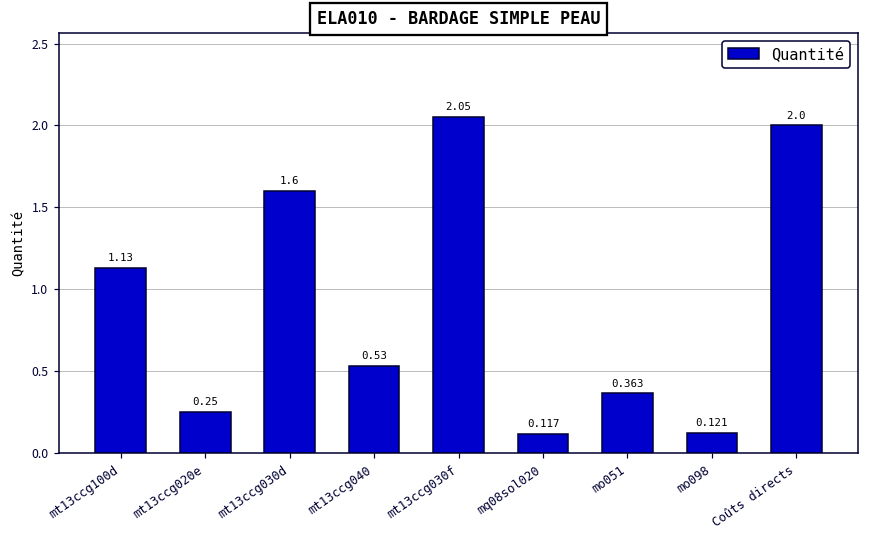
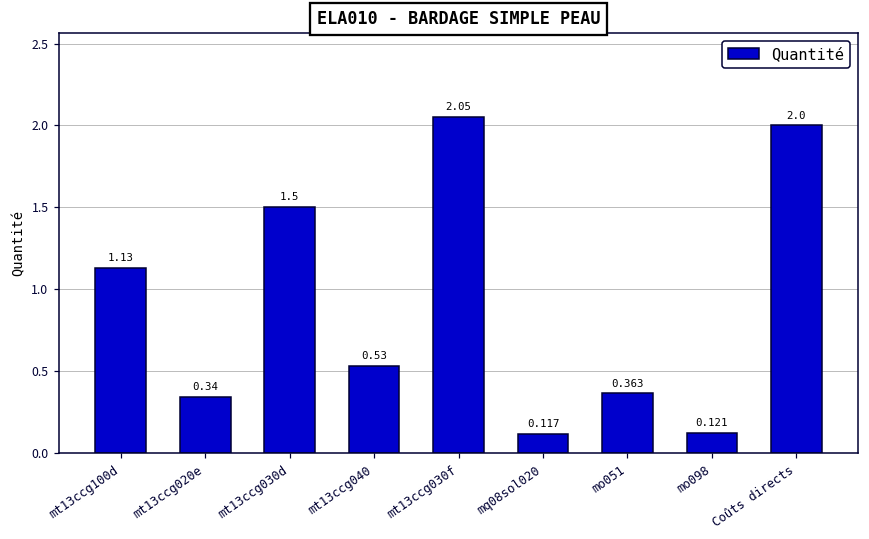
mt13ccg020e: 0.25 -> 0.34
mt13ccg030d: 1.6 -> 1.5
